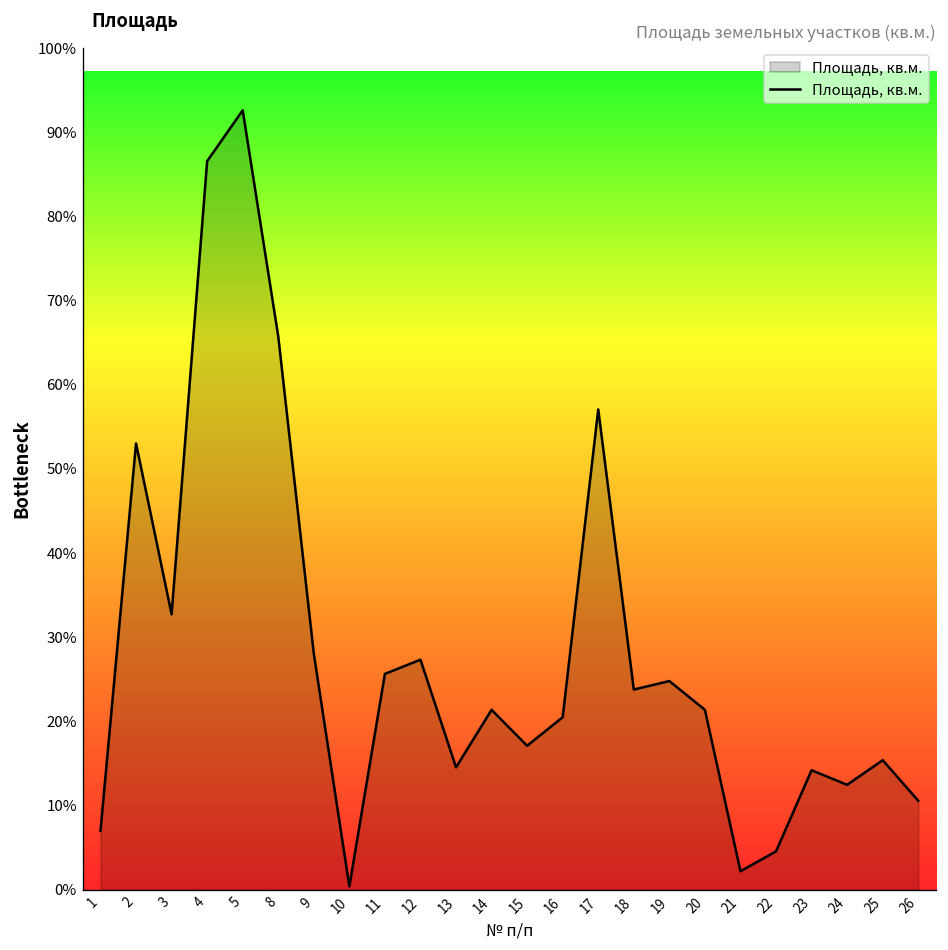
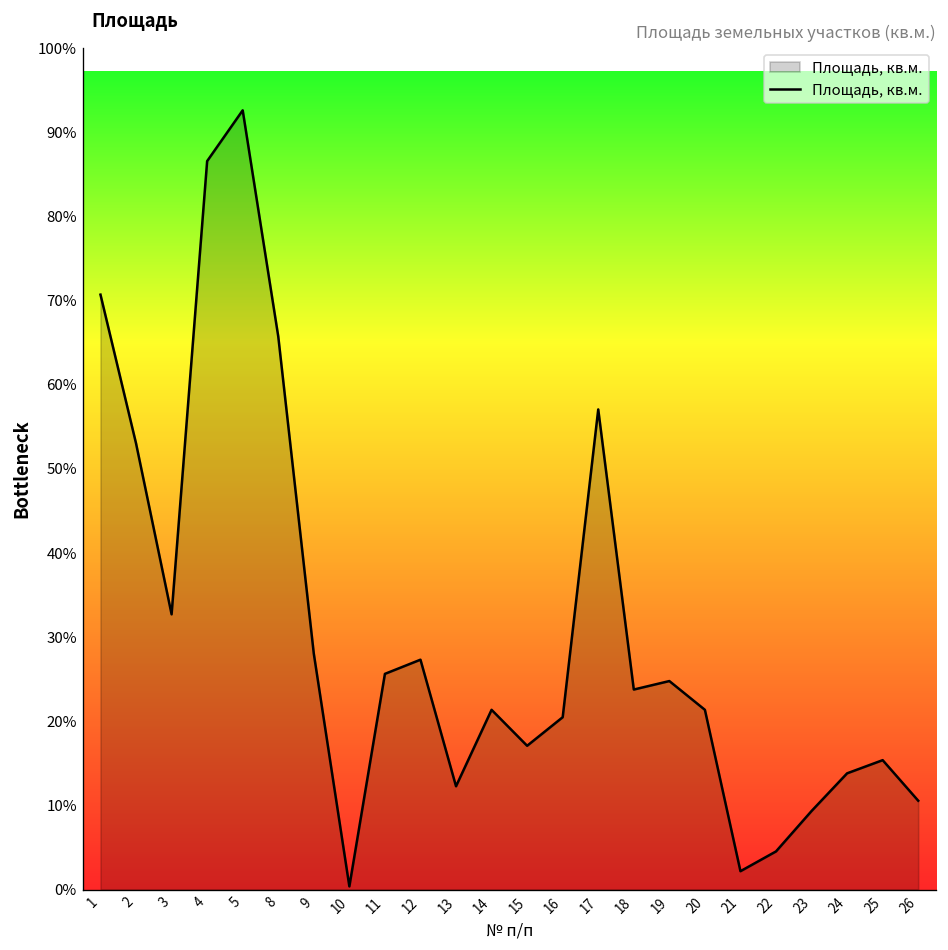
1: 7% -> 71%
13: 15% -> 12%
23: 14% -> 9%
24: 12% -> 14%
